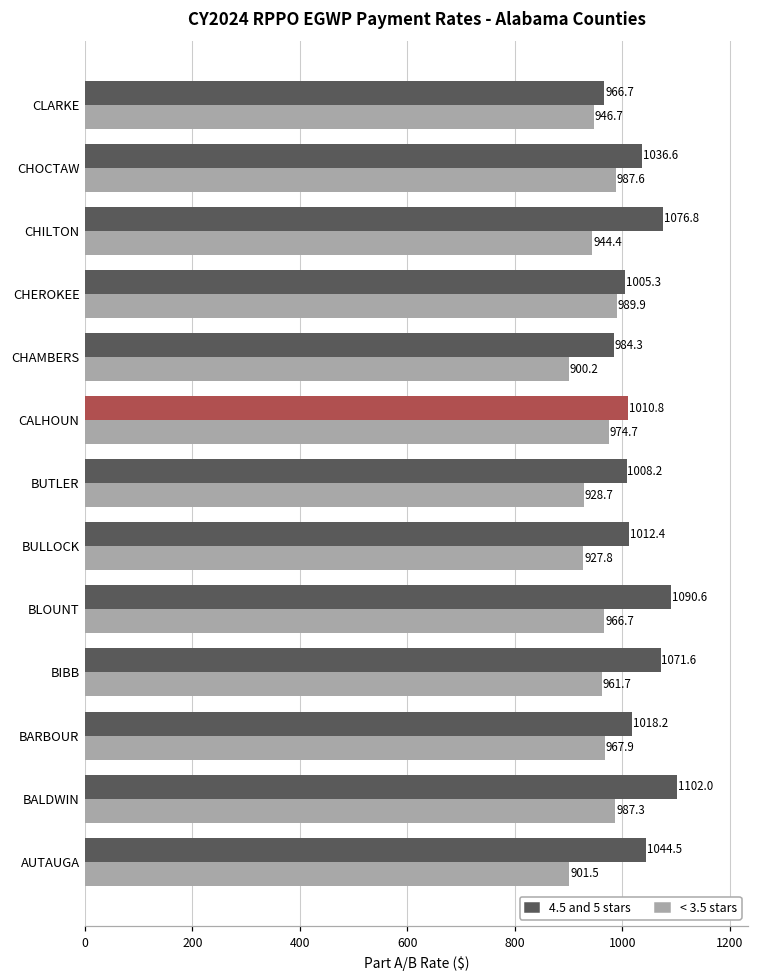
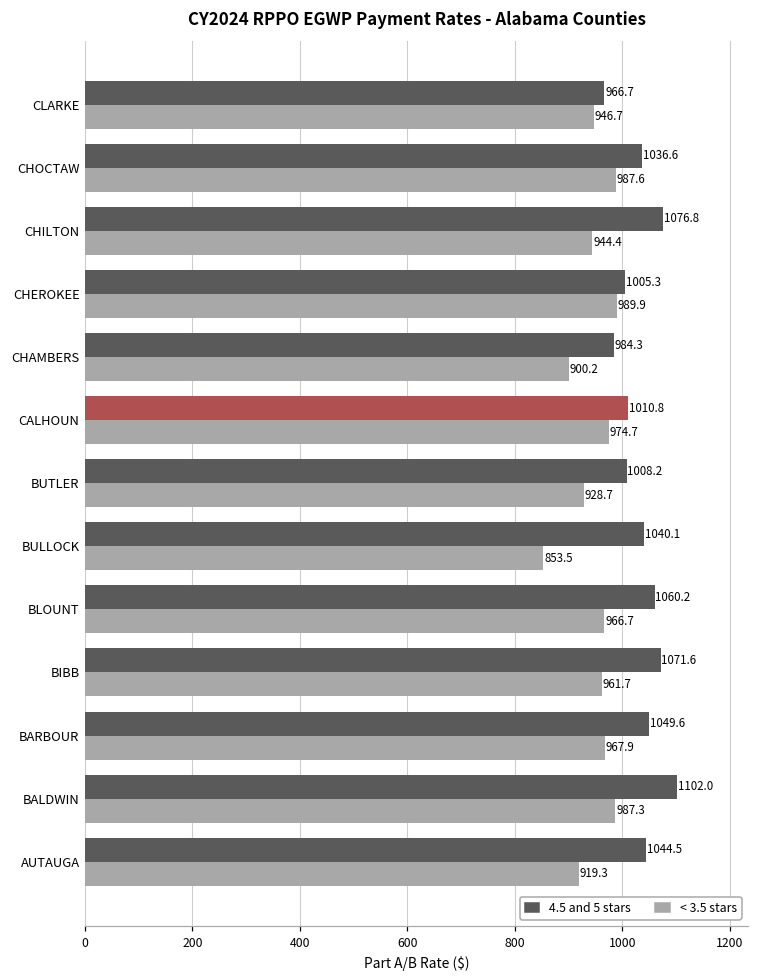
4.5 and 5 stars, BULLOCK: 1012.4 -> 1040.1
< 3.5 stars, BULLOCK: 927.8 -> 853.5
4.5 and 5 stars, BLOUNT: 1090.6 -> 1060.2
4.5 and 5 stars, BARBOUR: 1018.2 -> 1049.6
< 3.5 stars, AUTAUGA: 901.5 -> 919.3
